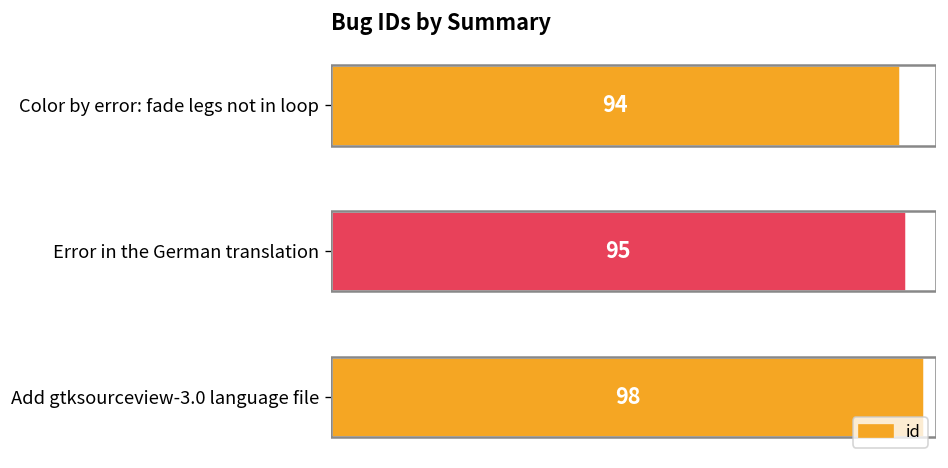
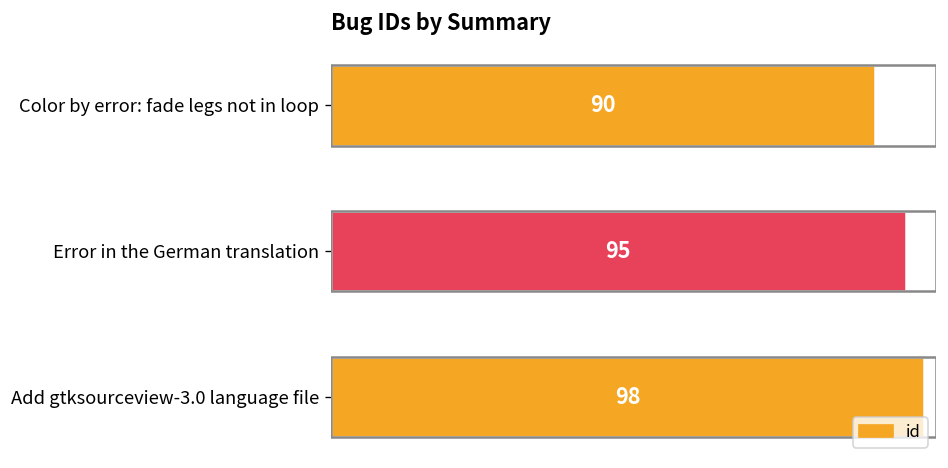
Color by error: fade legs not in loop: 94 -> 90
